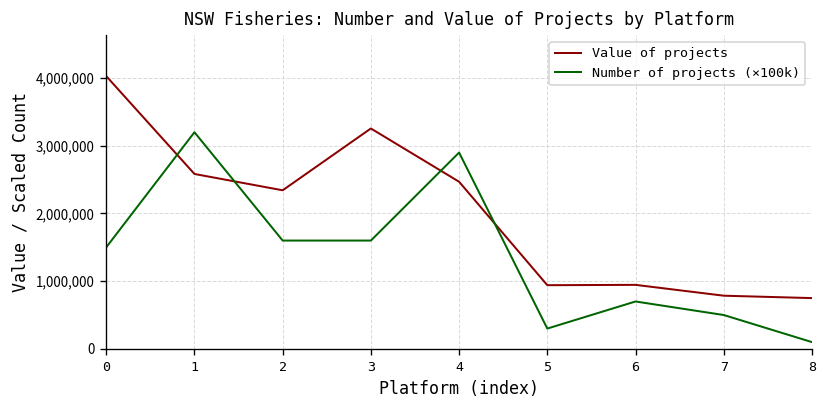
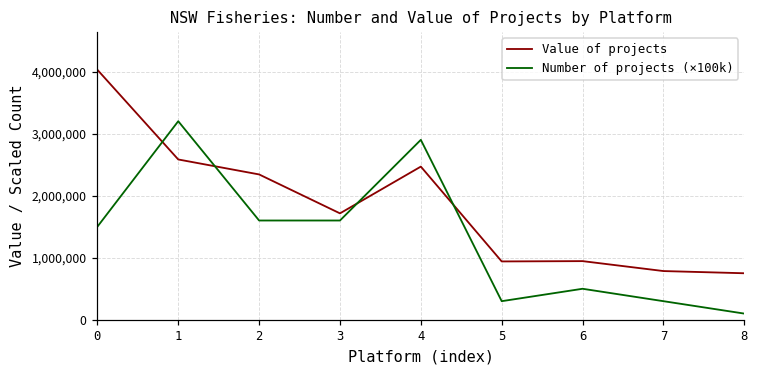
Value of projects, 3: 3,300,000 -> 1,700,000
Number of projects (×100k), 6: 700,000 -> 500,000
Number of projects (×100k), 7: 500,000 -> 300,000
